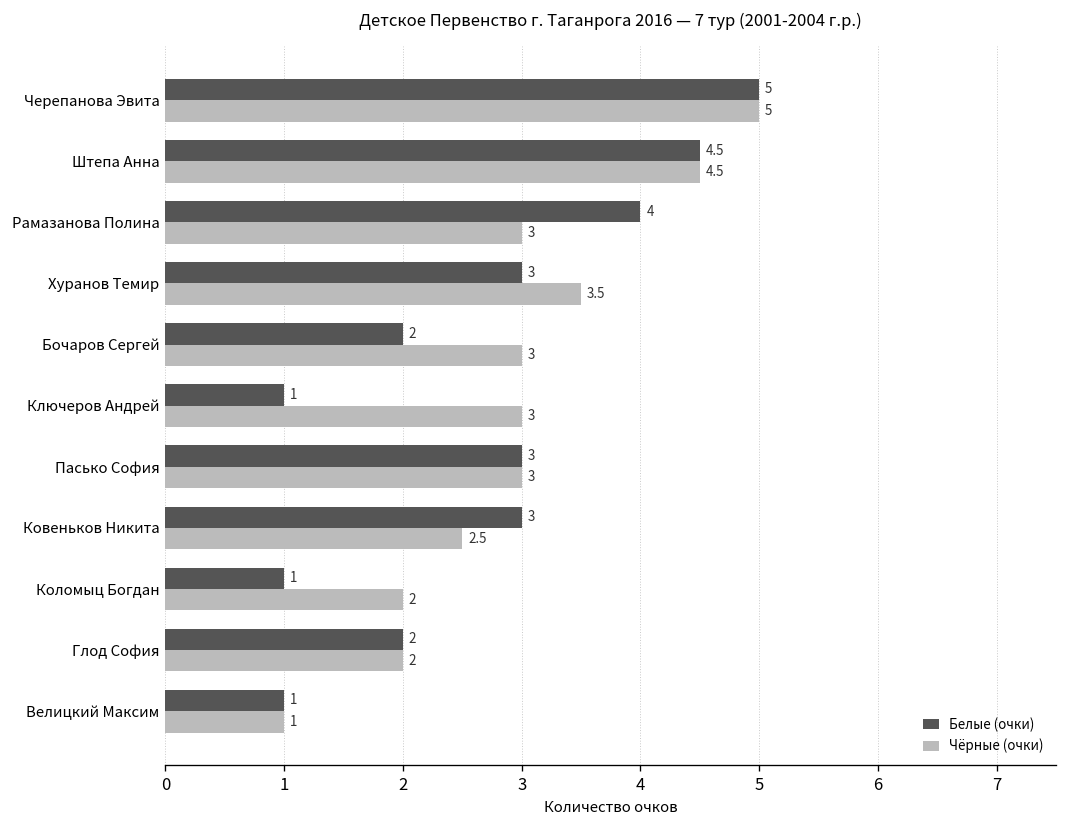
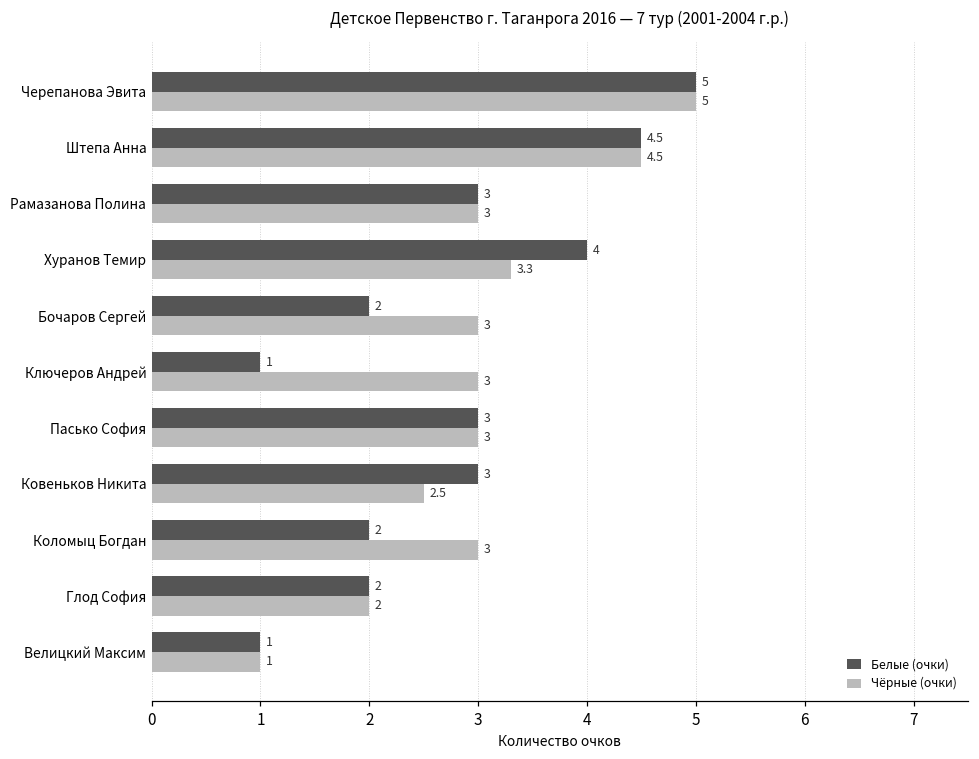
Белые (очки), Рамазанова Полина: 4 -> 3
Белые (очки), Хуранов Темир: 3 -> 4
Чёрные (очки), Хуранов Темир: 3.5 -> 3.3
Белые (очки), Коломыц Богдан: 1 -> 2
Чёрные (очки), Коломыц Богдан: 2 -> 3
